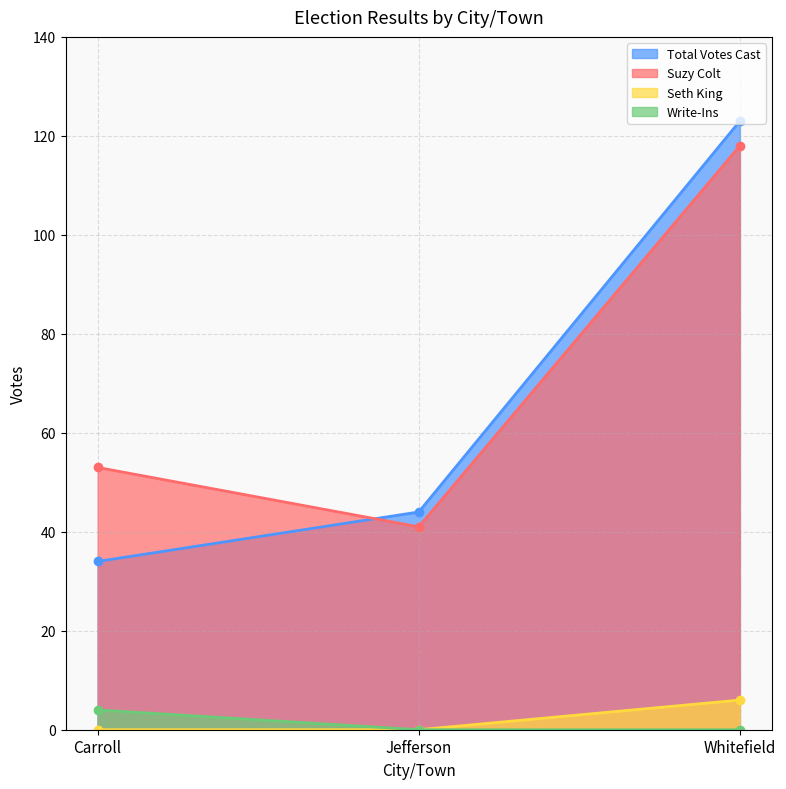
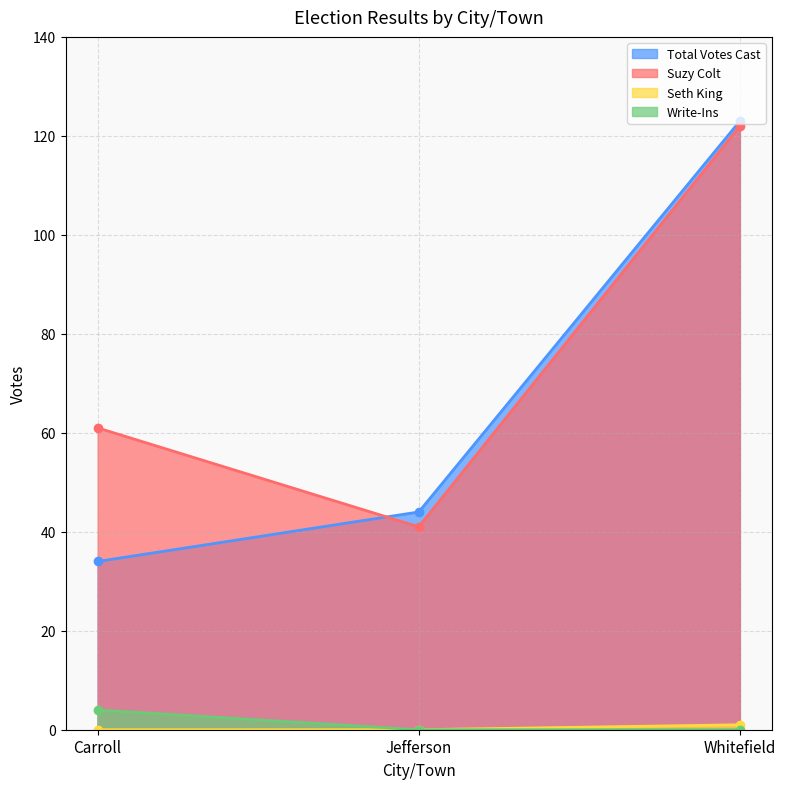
Suzy Colt, Carroll: 53 -> 61
Suzy Colt, Whitefield: 118 -> 122
Seth King, Whitefield: 6 -> 1
